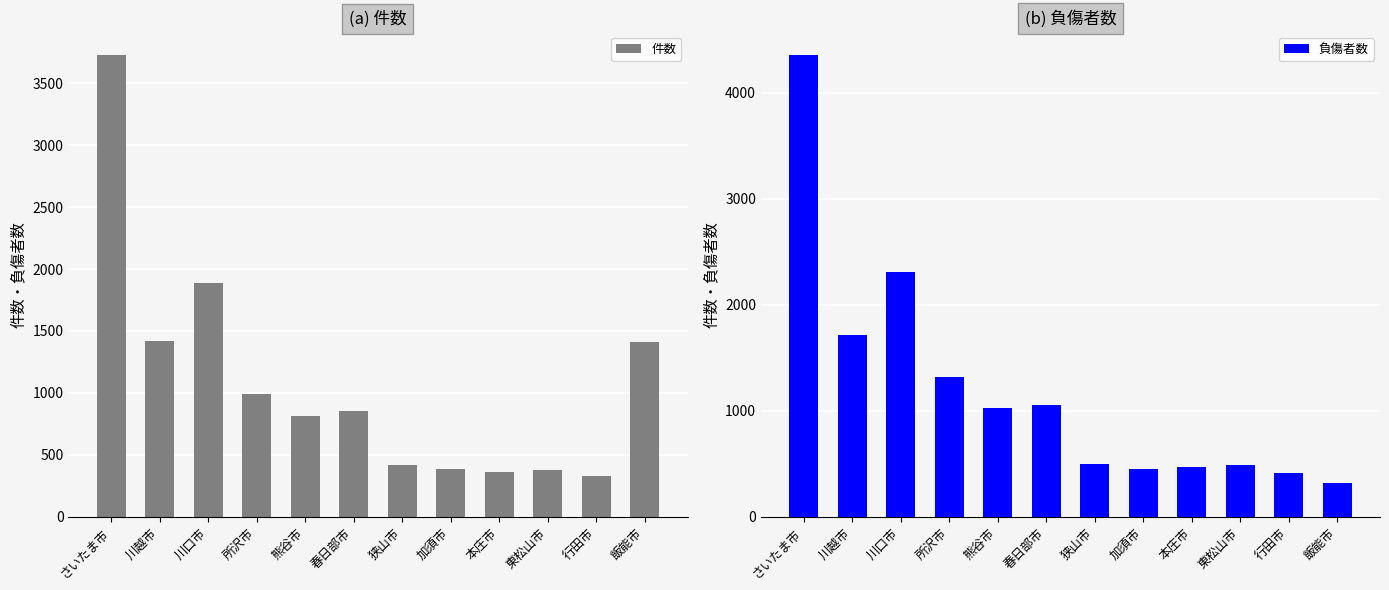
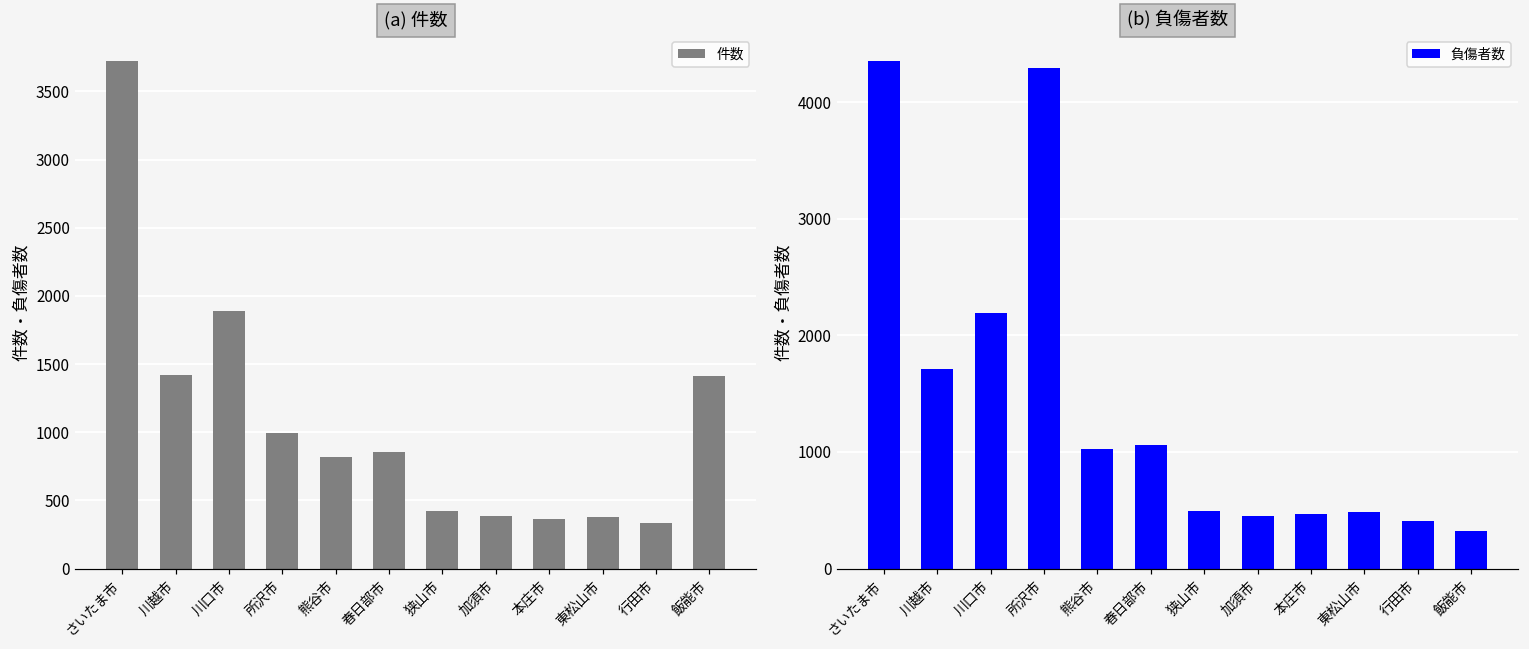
(b) 負傷者数, 川口市: 2310 -> 2190
(b) 負傷者数, 所沢市: 1320 -> 4290
